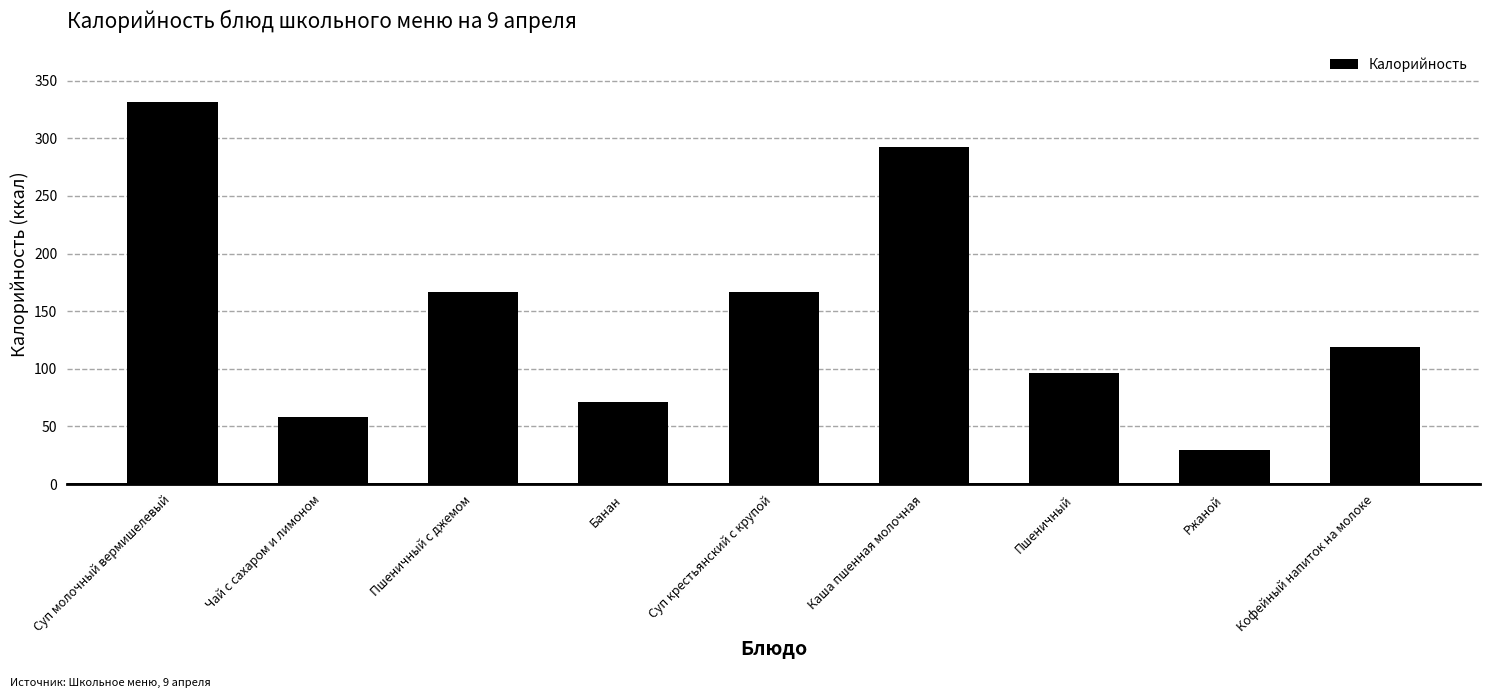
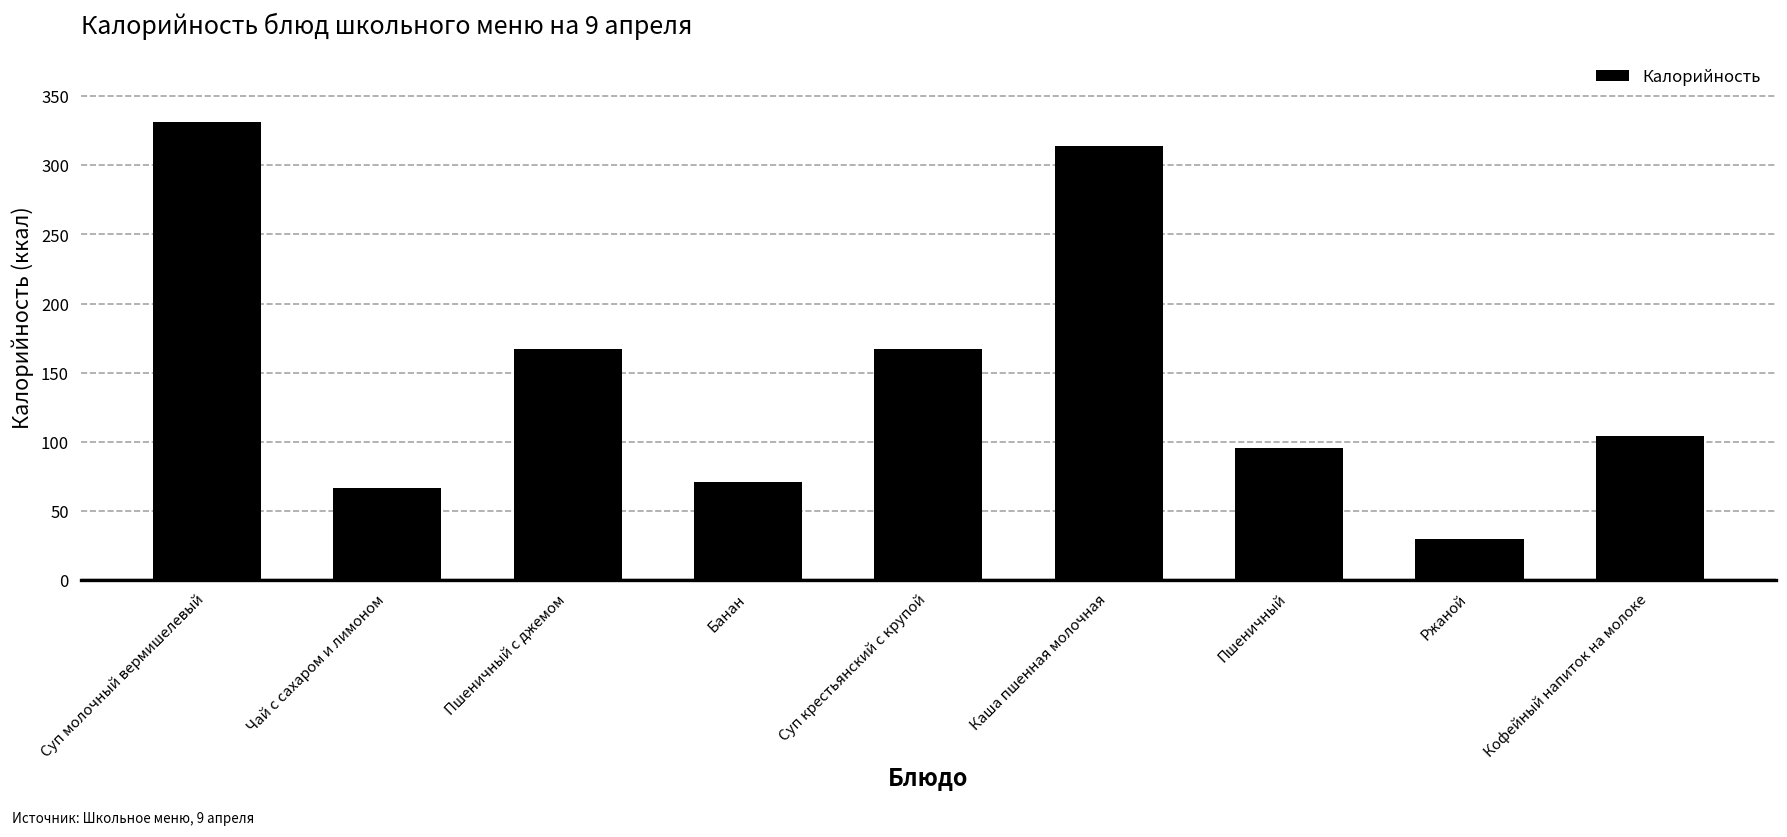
Чай с сахаром и лимоном: 58 -> 67
Каша пшенная молочная: 292 -> 314
Кофейный напиток на молоке: 119 -> 104
